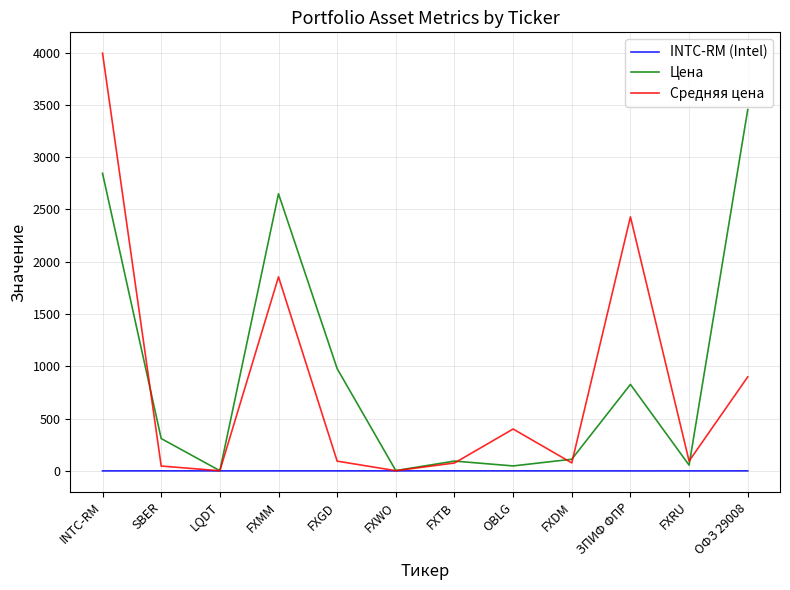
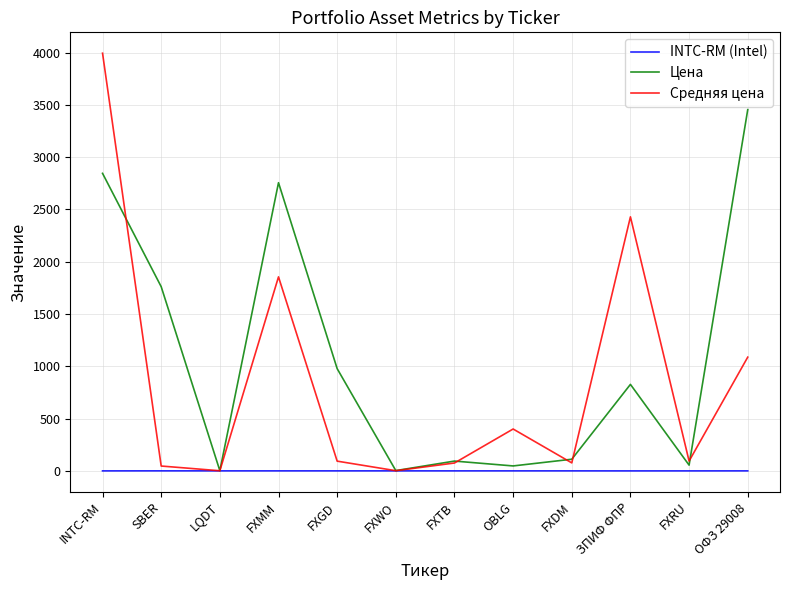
Цена, SBER: 310 -> 1760
Цена, FXMM: 2650 -> 2760
Средняя цена, ОФЗ 29008: 900 -> 1090
